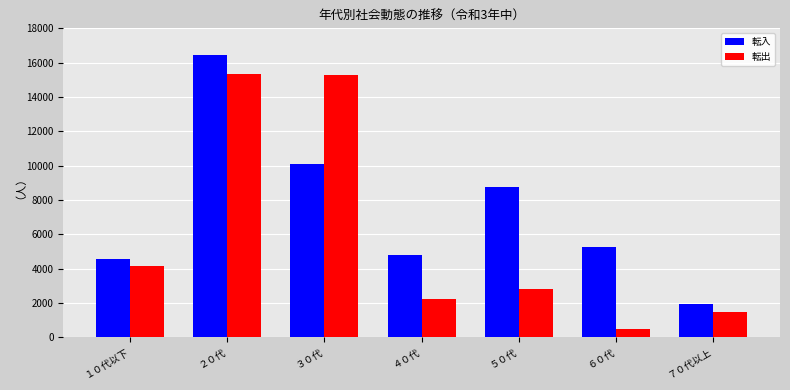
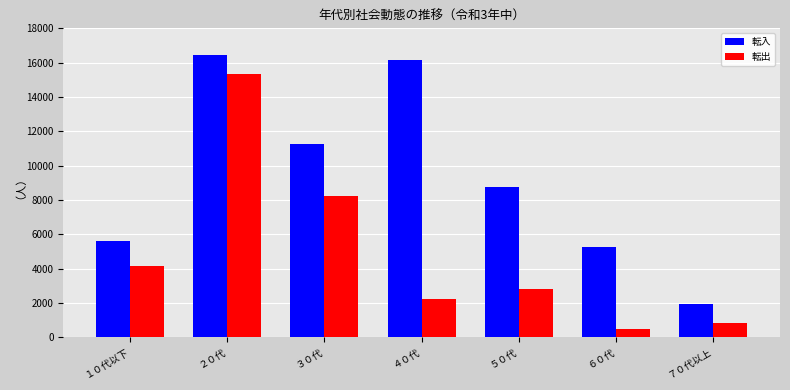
転入, １０代以下: 4600 -> 5600
転入, ３０代: 10100 -> 11200
転出, ３０代: 15300 -> 8200
転入, ４０代: 4800 -> 16200
転出, ７０代以上: 1400 -> 800
